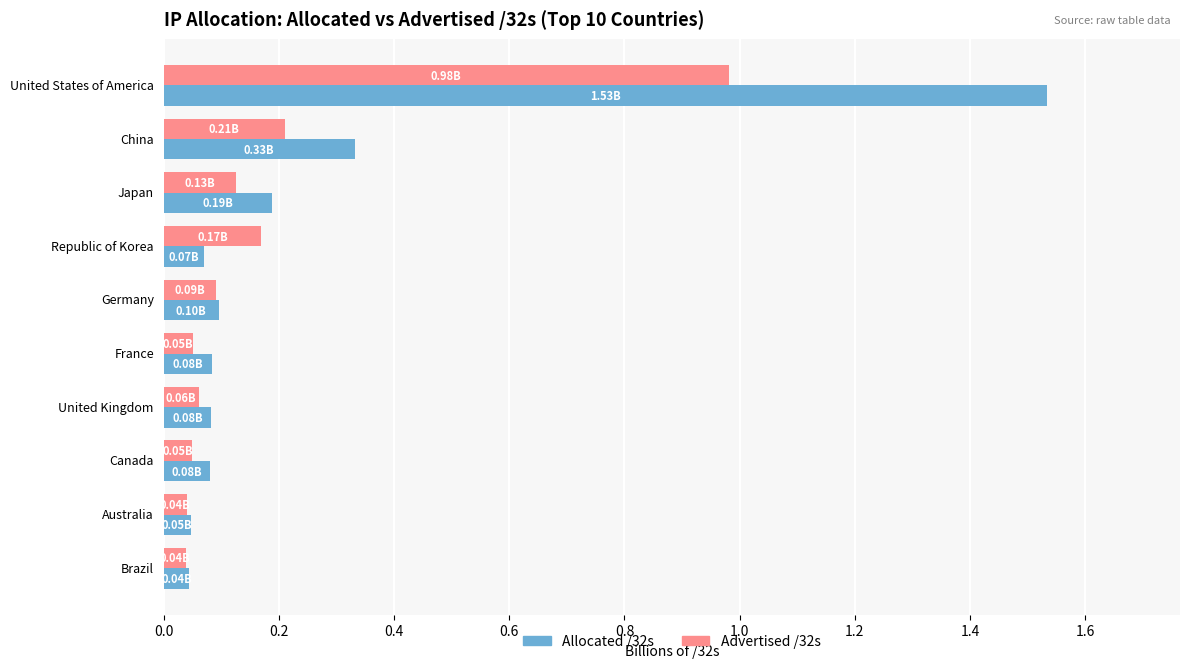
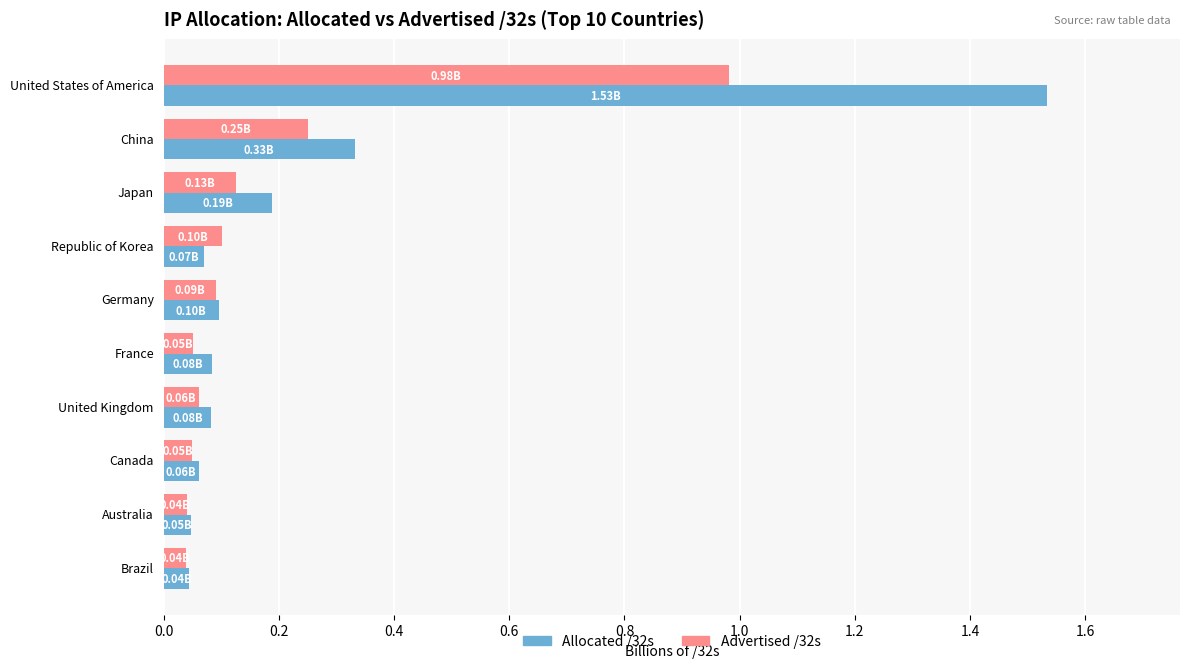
Advertised /32s, China: 0.21B -> 0.25B
Advertised /32s, Republic of Korea: 0.17B -> 0.10B
Allocated /32s, Canada: 0.08B -> 0.06B
